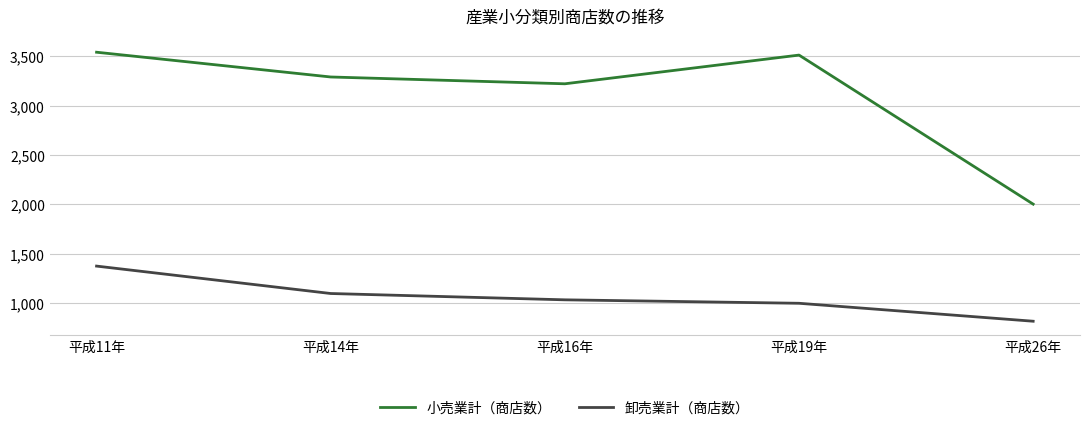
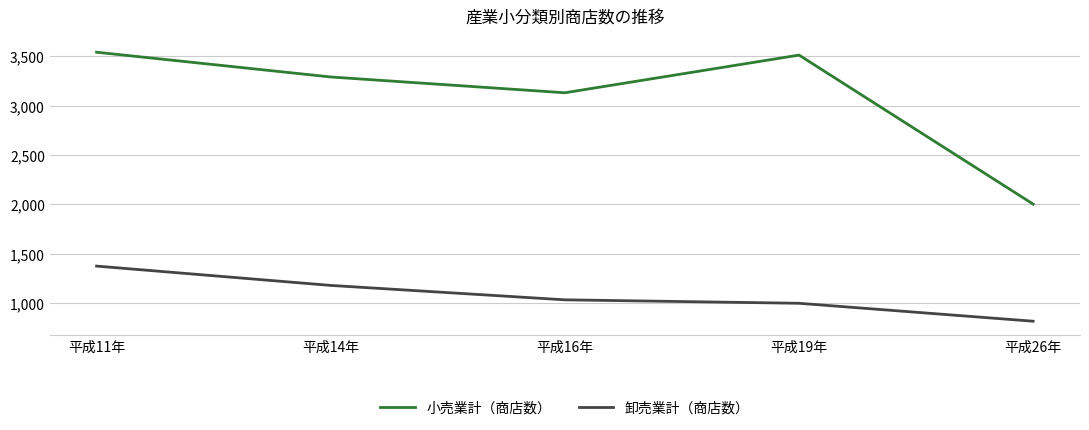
卸売業計（商店数）, 平成14年: 1,100 -> 1,200
小売業計（商店数）, 平成16年: 3,200 -> 3,100
